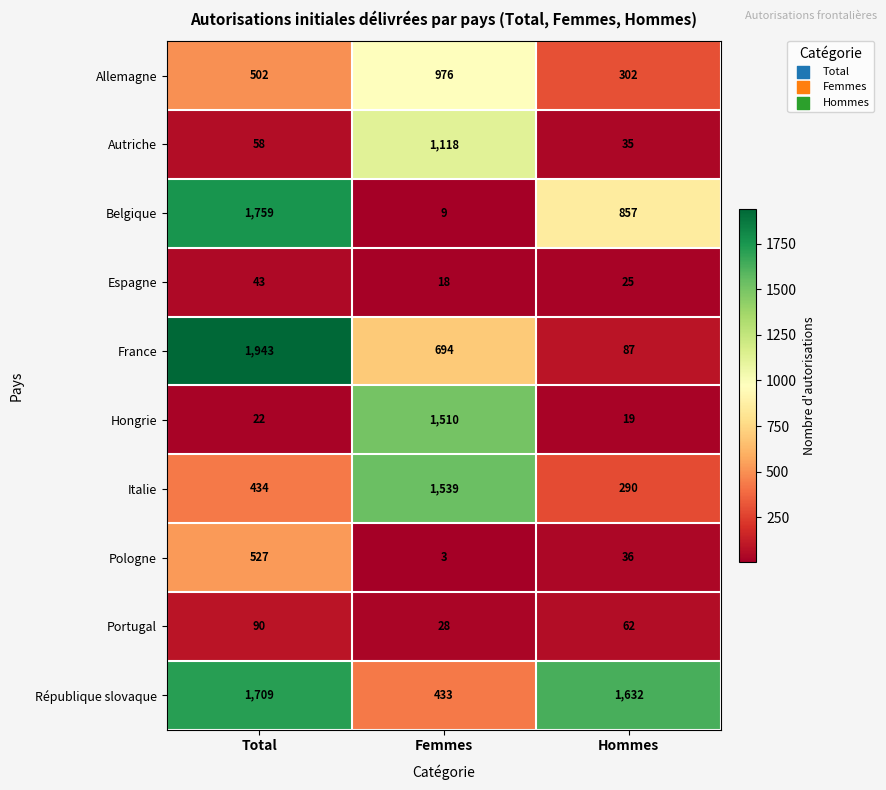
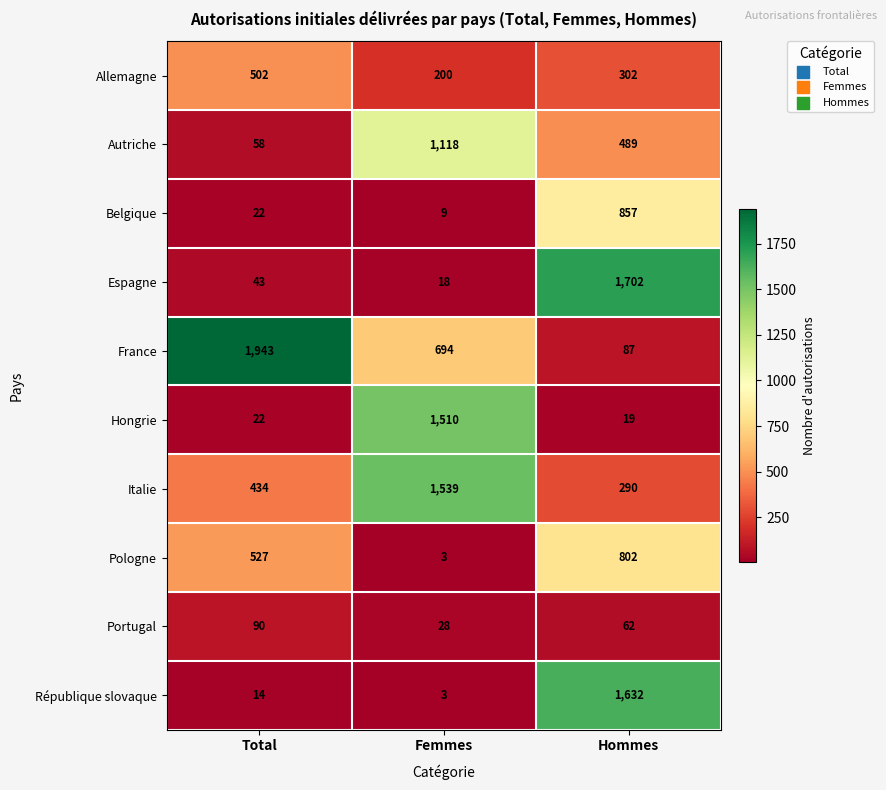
Allemagne, Femmes: 976 -> 200
Autriche, Hommes: 35 -> 489
Belgique, Total: 1,759 -> 22
Espagne, Hommes: 25 -> 1,702
Pologne, Hommes: 36 -> 802
République slovaque, Total: 1,709 -> 14
République slovaque, Femmes: 433 -> 3
